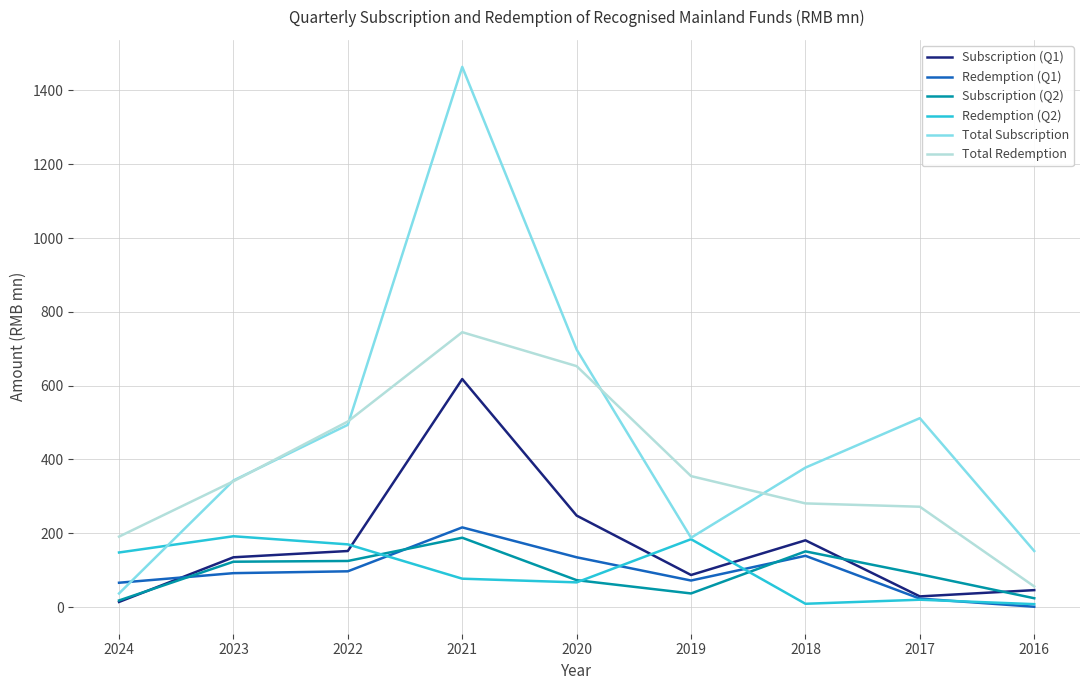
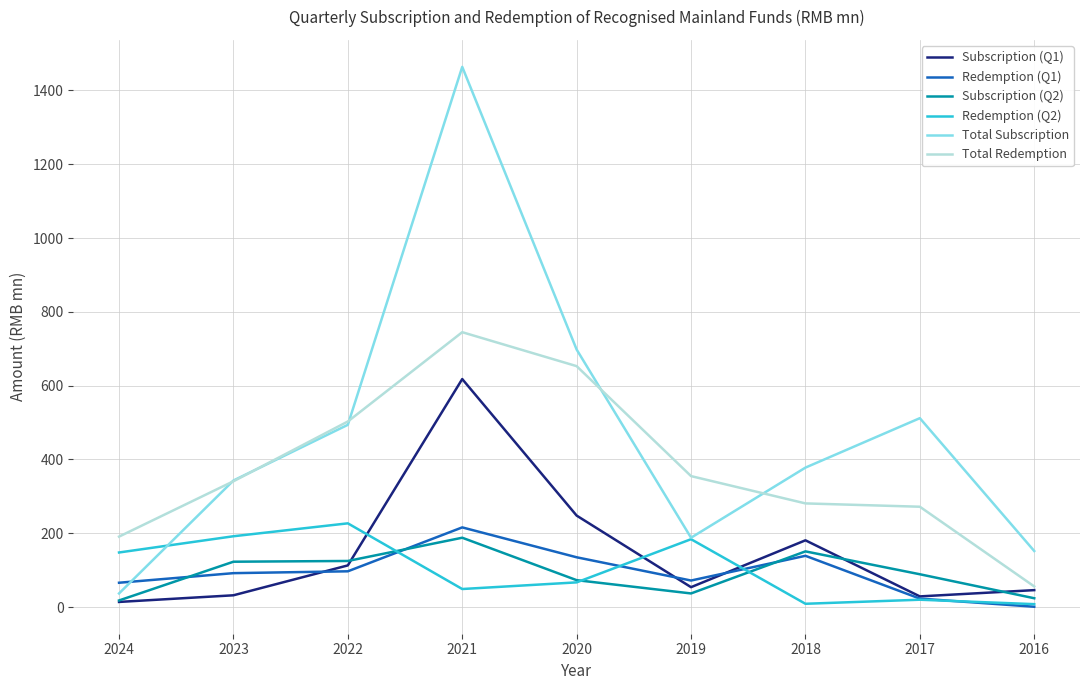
Subscription (Q1), 2023: 140 -> 30
Subscription (Q1), 2022: 150 -> 110
Redemption (Q2), 2022: 170 -> 230
Redemption (Q2), 2021: 80 -> 50
Subscription (Q1), 2019: 90 -> 50
